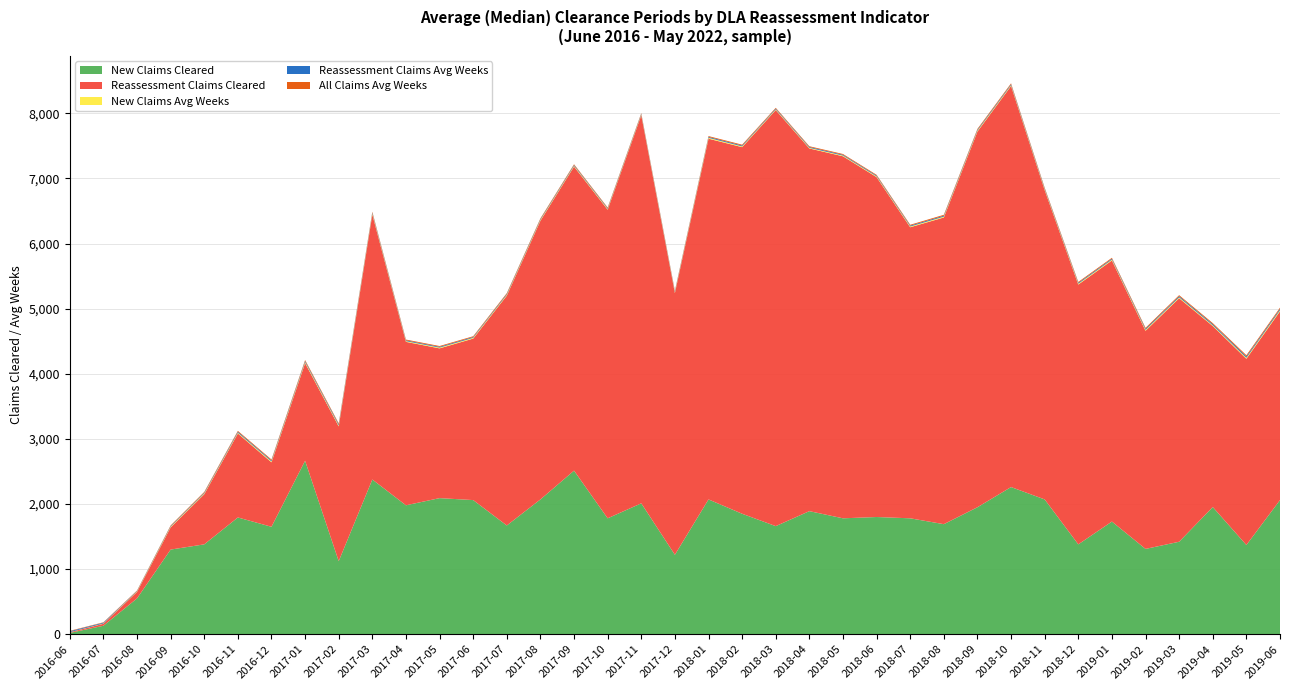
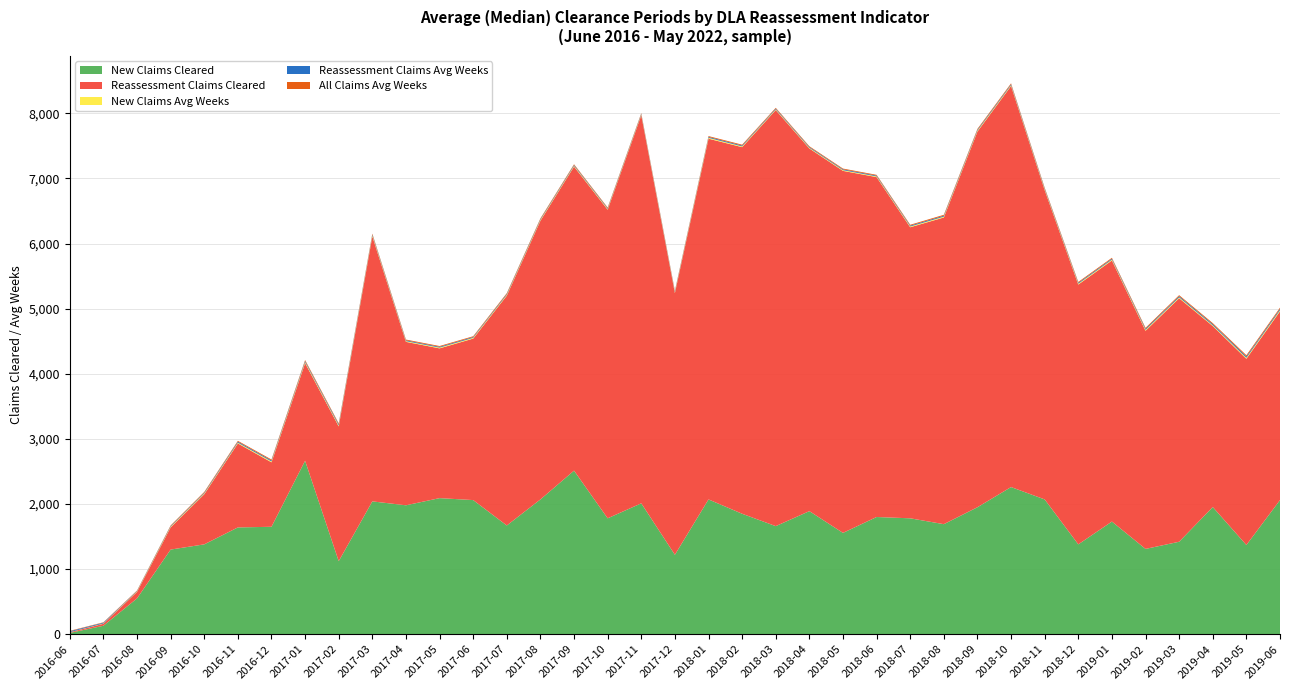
New Claims Cleared, 2016-11: 1,800 -> 1,600
New Claims Cleared, 2017-03: 2,400 -> 2,000
New Claims Cleared, 2018-05: 1,800 -> 1,600
